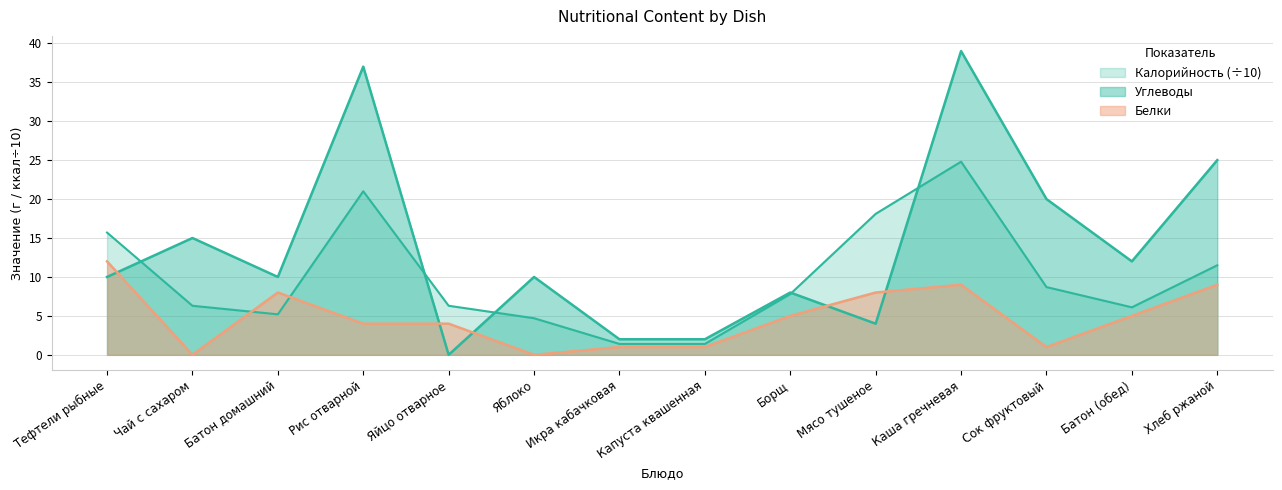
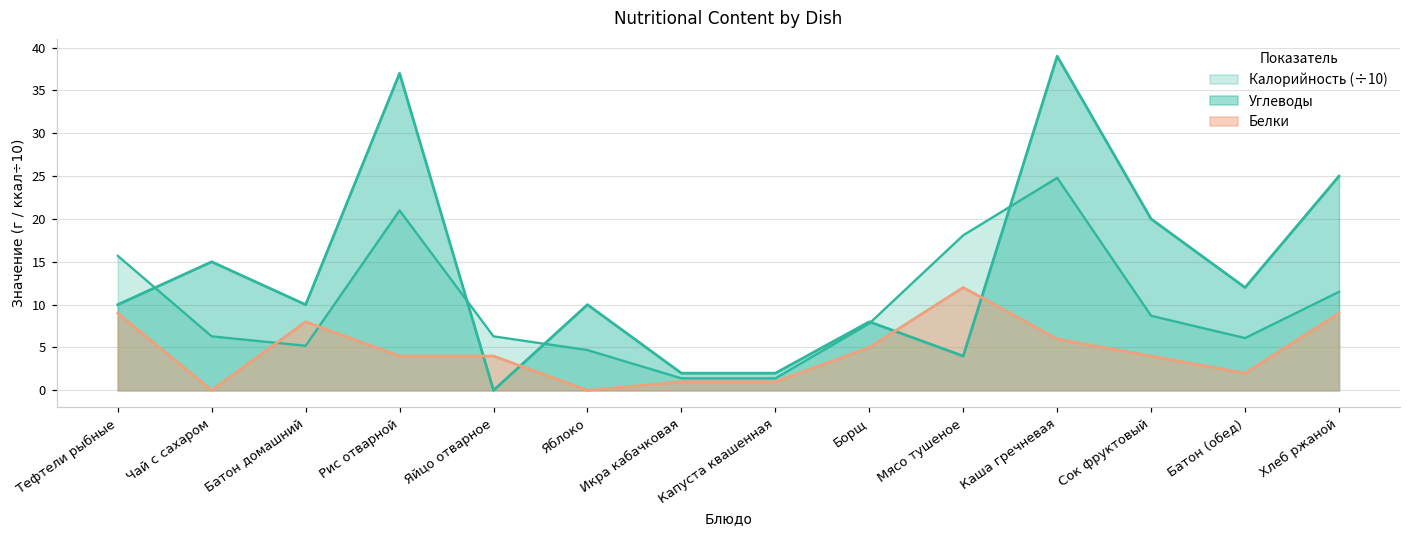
Белки, Тефтели рыбные: 12 -> 9
Белки, Мясо тушеное: 8 -> 12
Белки, Каша гречневая: 9 -> 6
Белки, Сок фруктовый: 1 -> 4
Белки, Батон (обед): 5 -> 2
